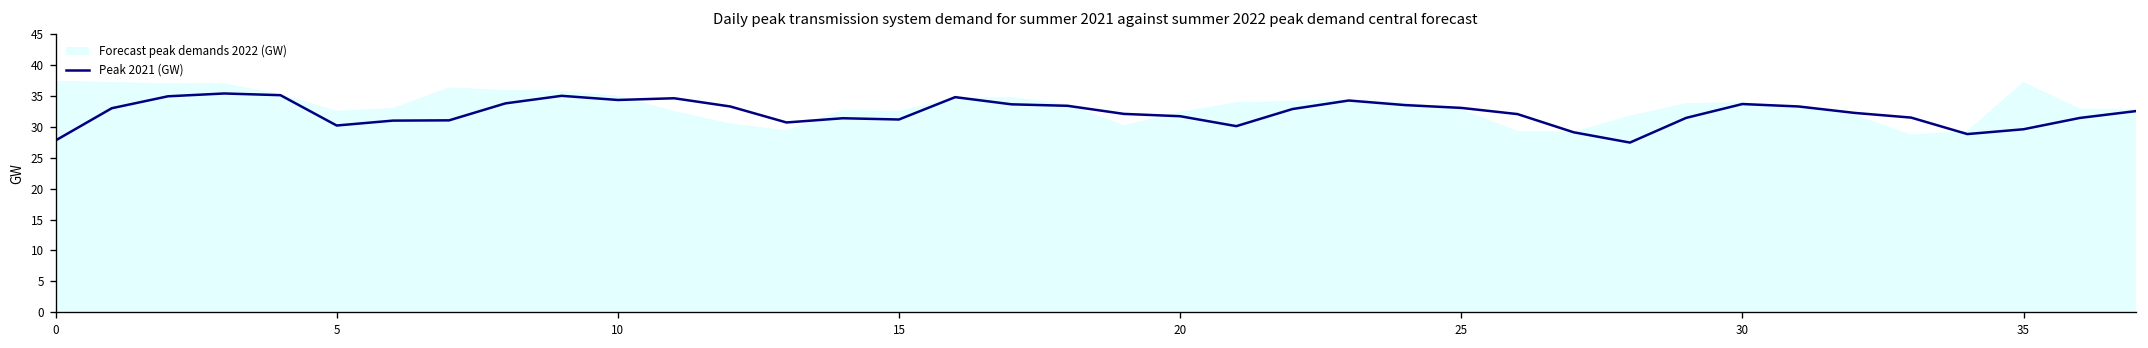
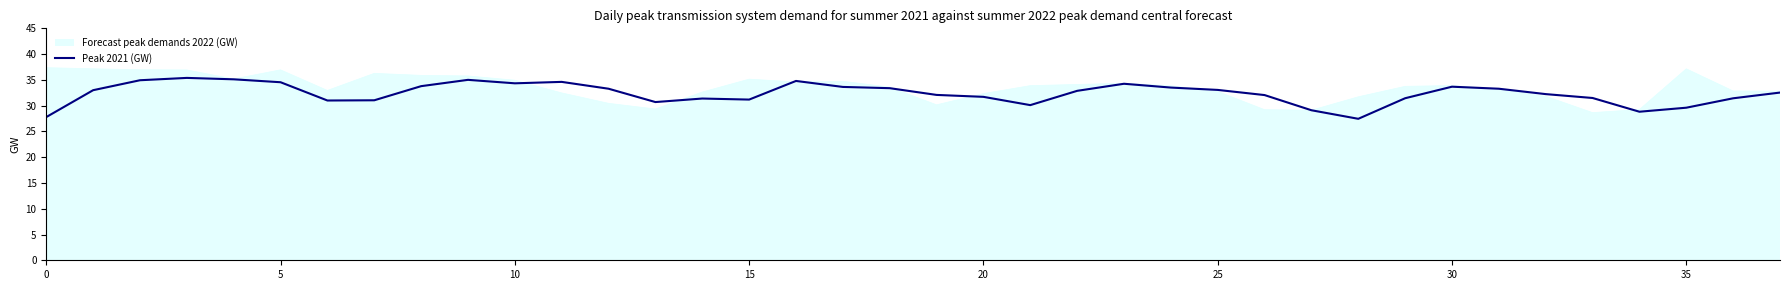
Forecast peak demands 2022 (GW), 5: 33 -> 37
Peak 2021 (GW), 5: 30 -> 35
Forecast peak demands 2022 (GW), 15: 33 -> 35
